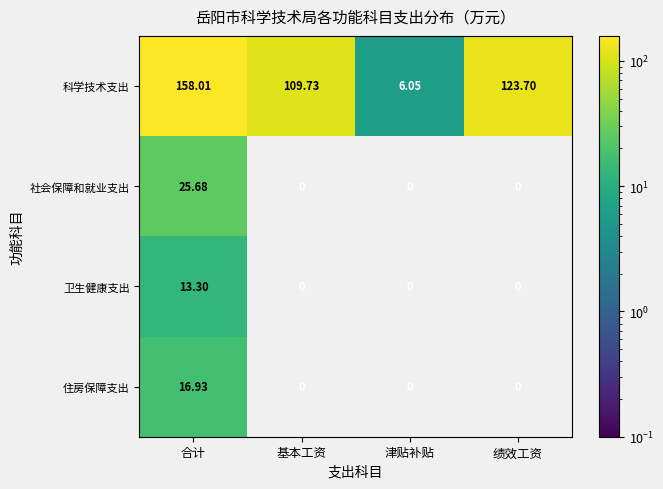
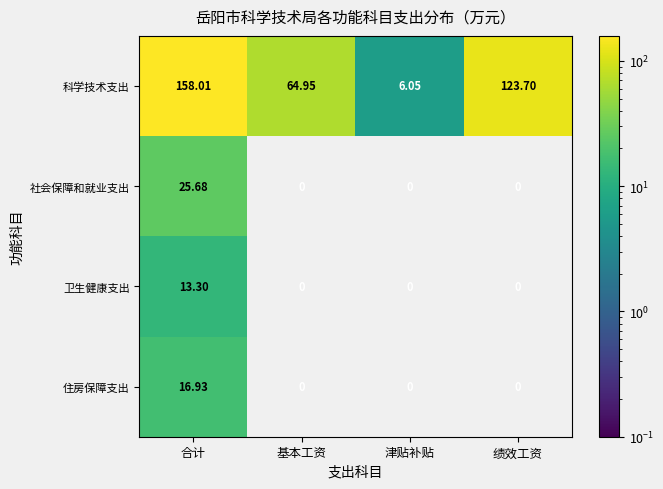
科学技术支出, 基本工资: 109.73 -> 64.95
